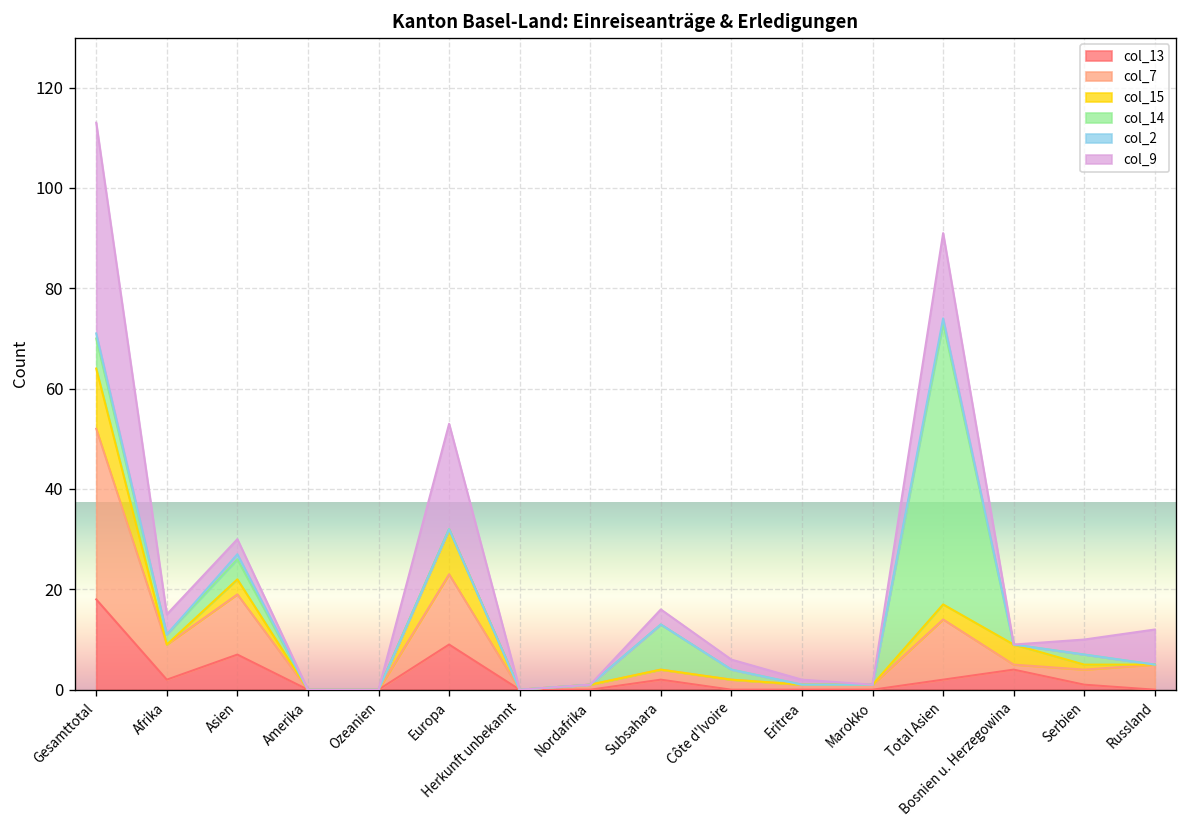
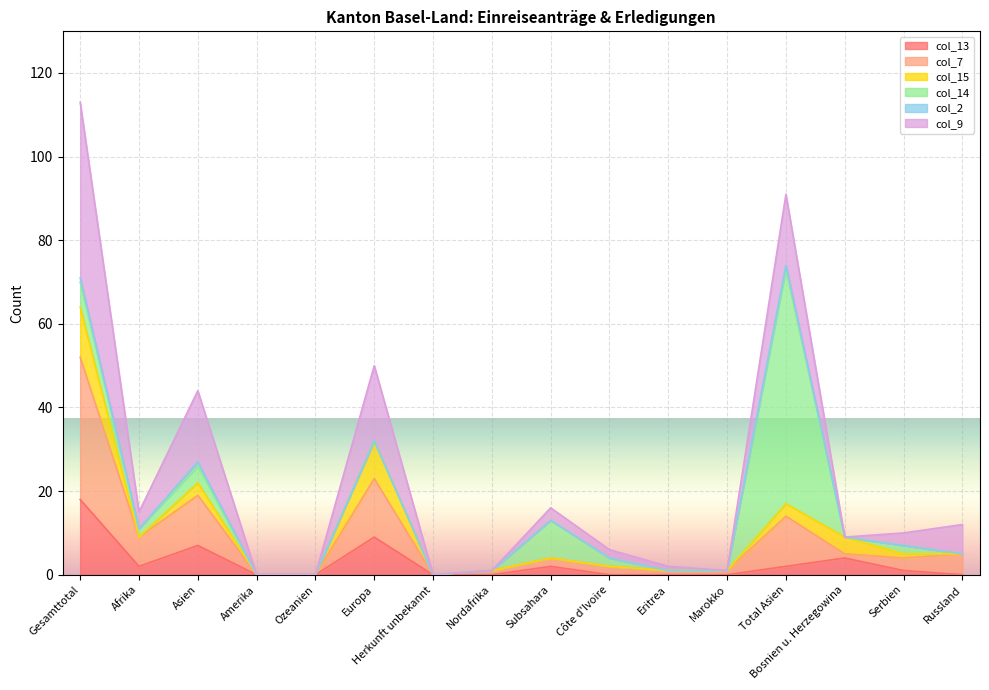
col_9, Asien: 3 -> 17
col_9, Europa: 21 -> 18
